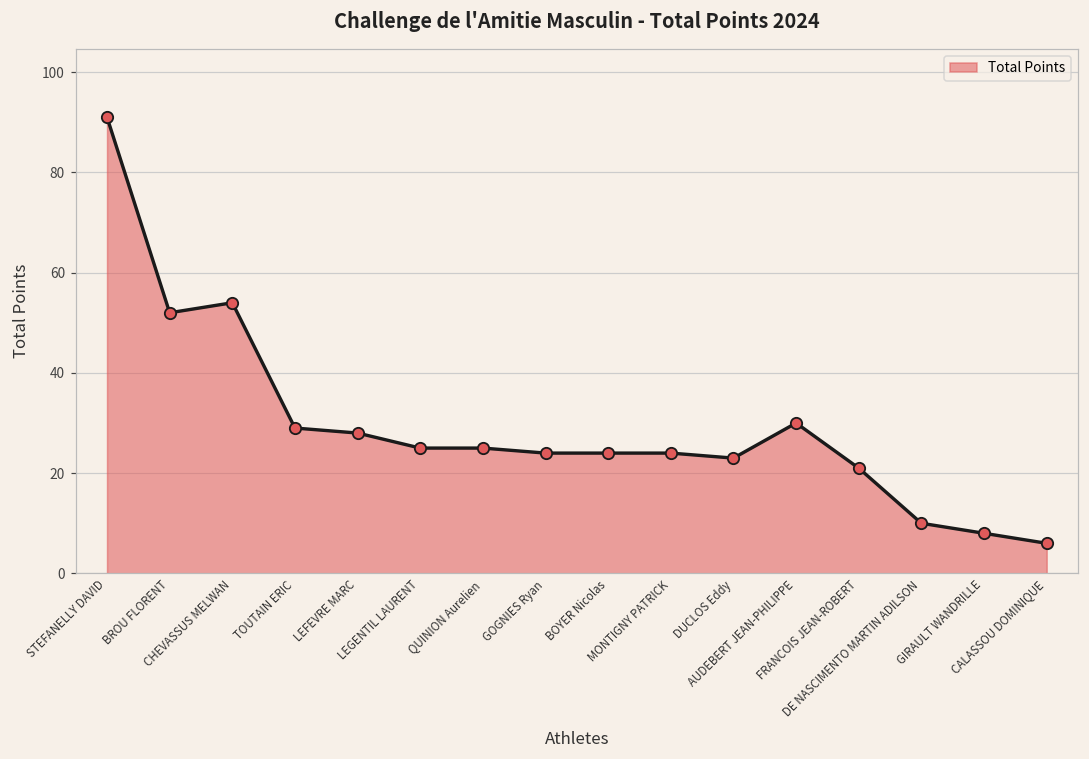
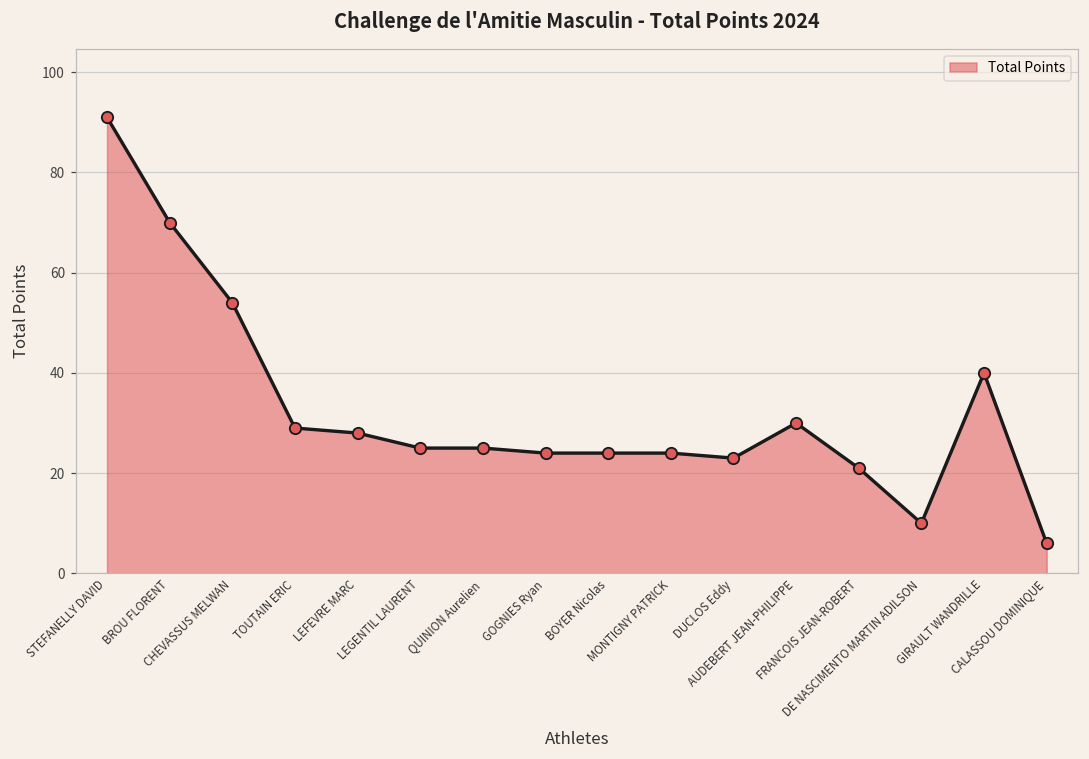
BROU FLORENT: 52 -> 70
GIRAULT WANDRILLE: 8 -> 40
